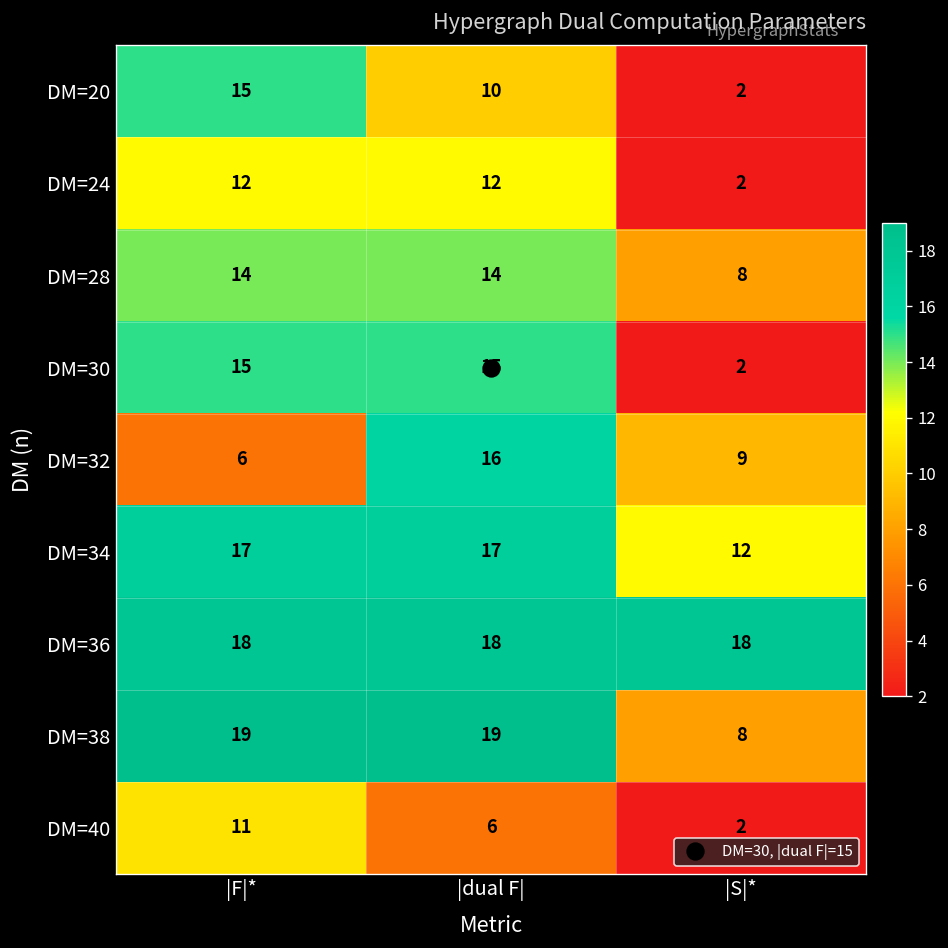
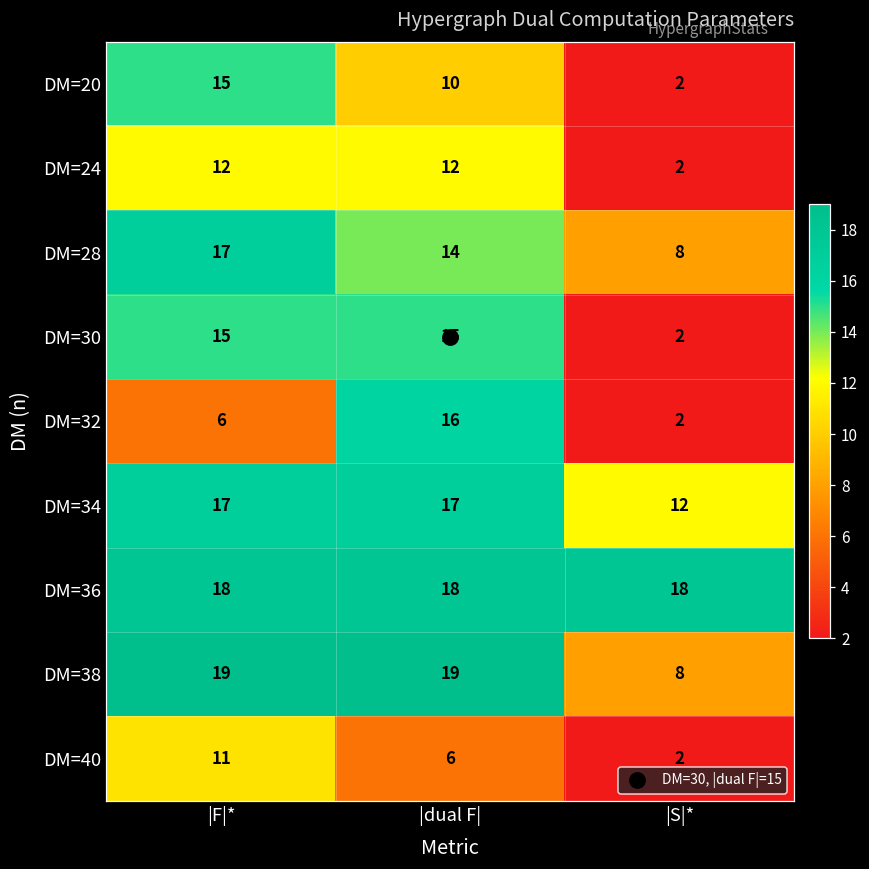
DM=28, |F|*: 14 -> 17
DM=32, |S|*: 9 -> 2
